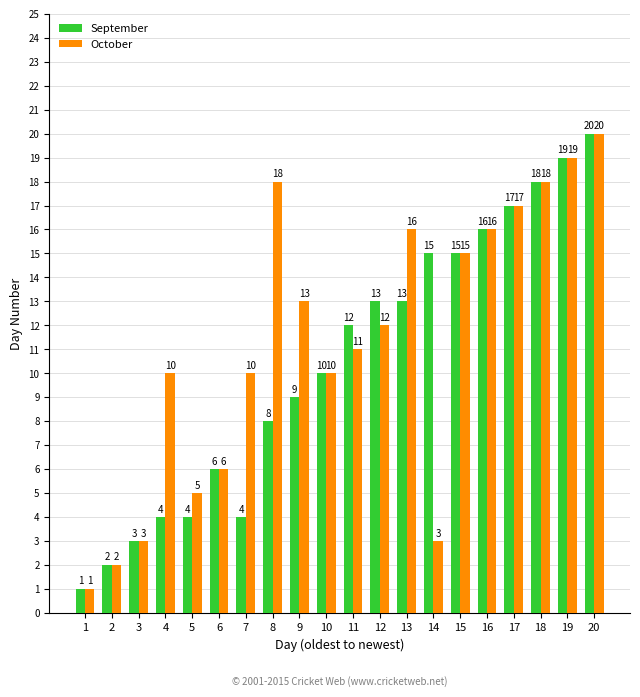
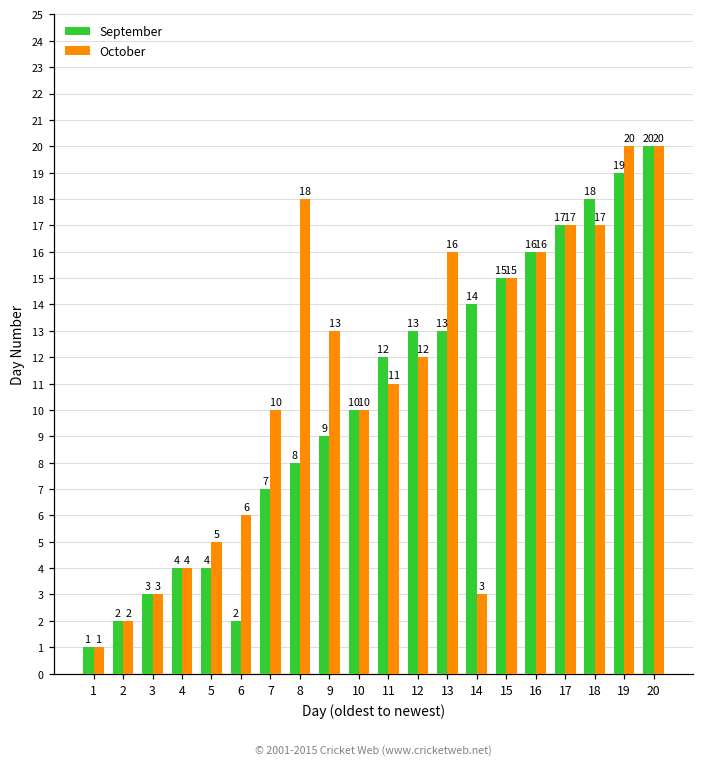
October, 4: 10 -> 4
September, 6: 6 -> 2
September, 7: 4 -> 7
September, 14: 15 -> 14
October, 18: 18 -> 17
October, 19: 19 -> 20
